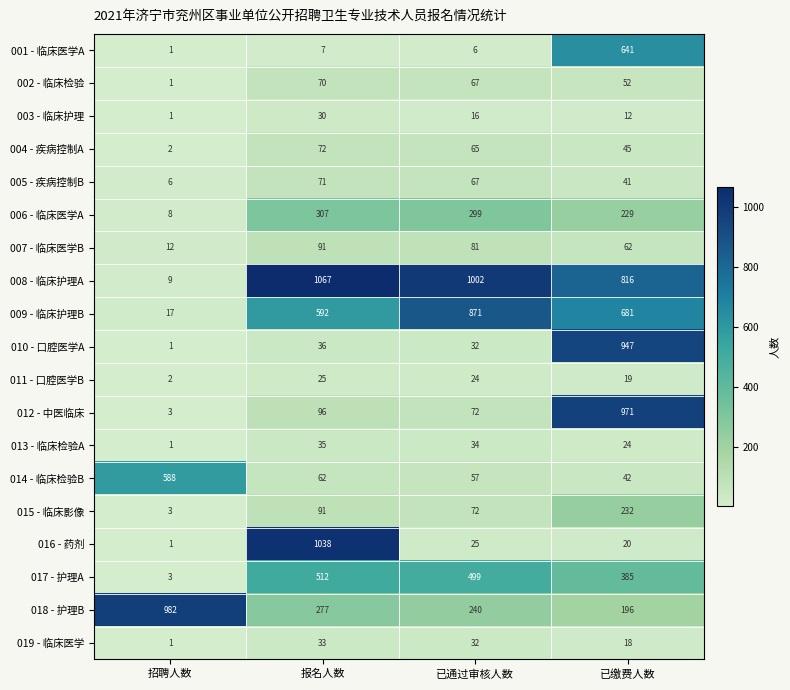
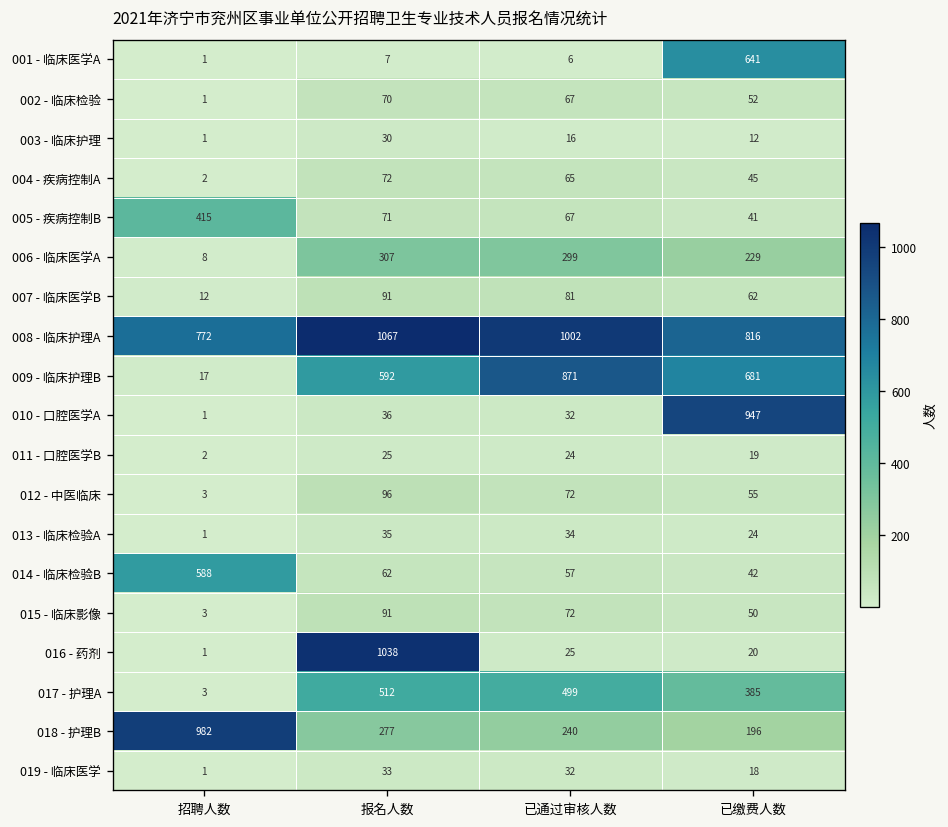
005 - 疾病控制B, 招聘人数: 6 -> 415
008 - 临床护理A, 招聘人数: 9 -> 772
012 - 中医临床, 已缴费人数: 971 -> 55
015 - 临床影像, 已缴费人数: 232 -> 50
